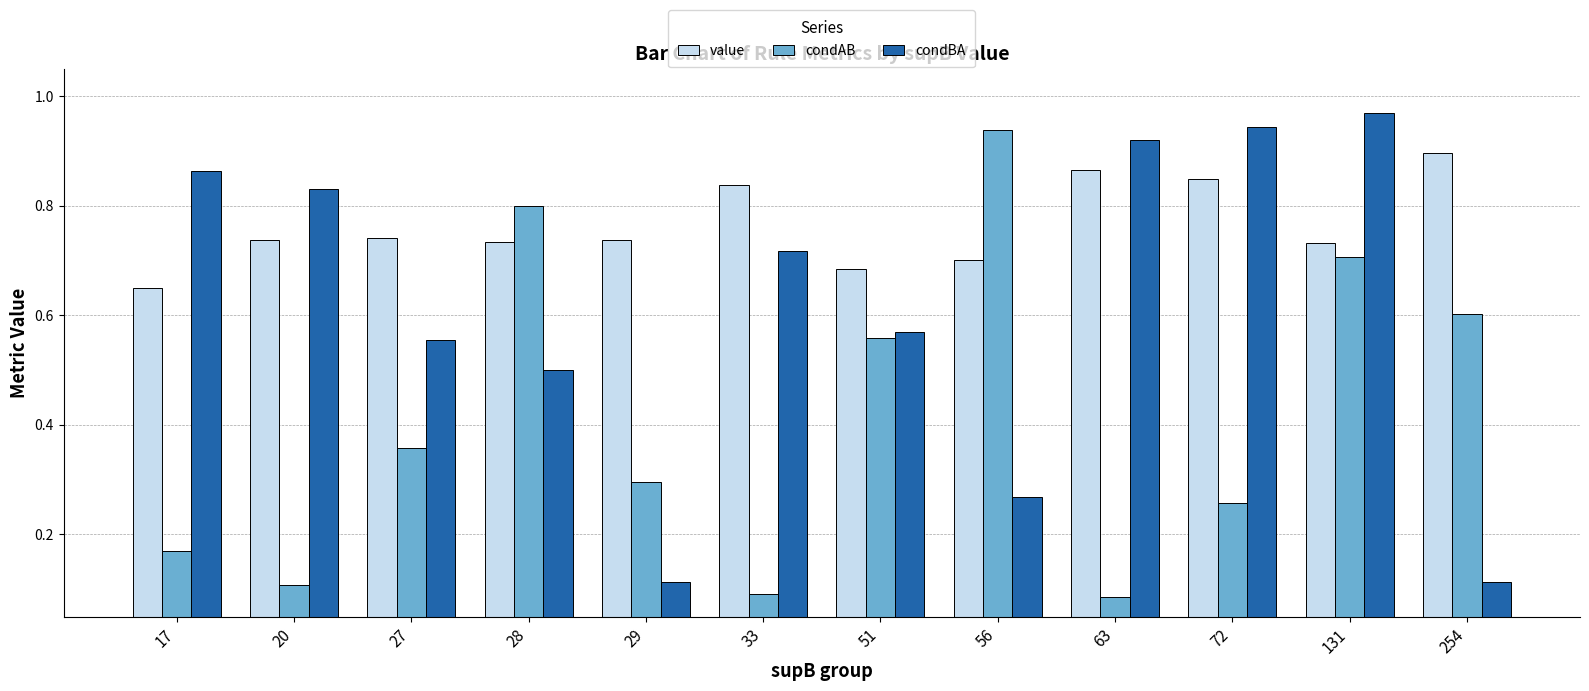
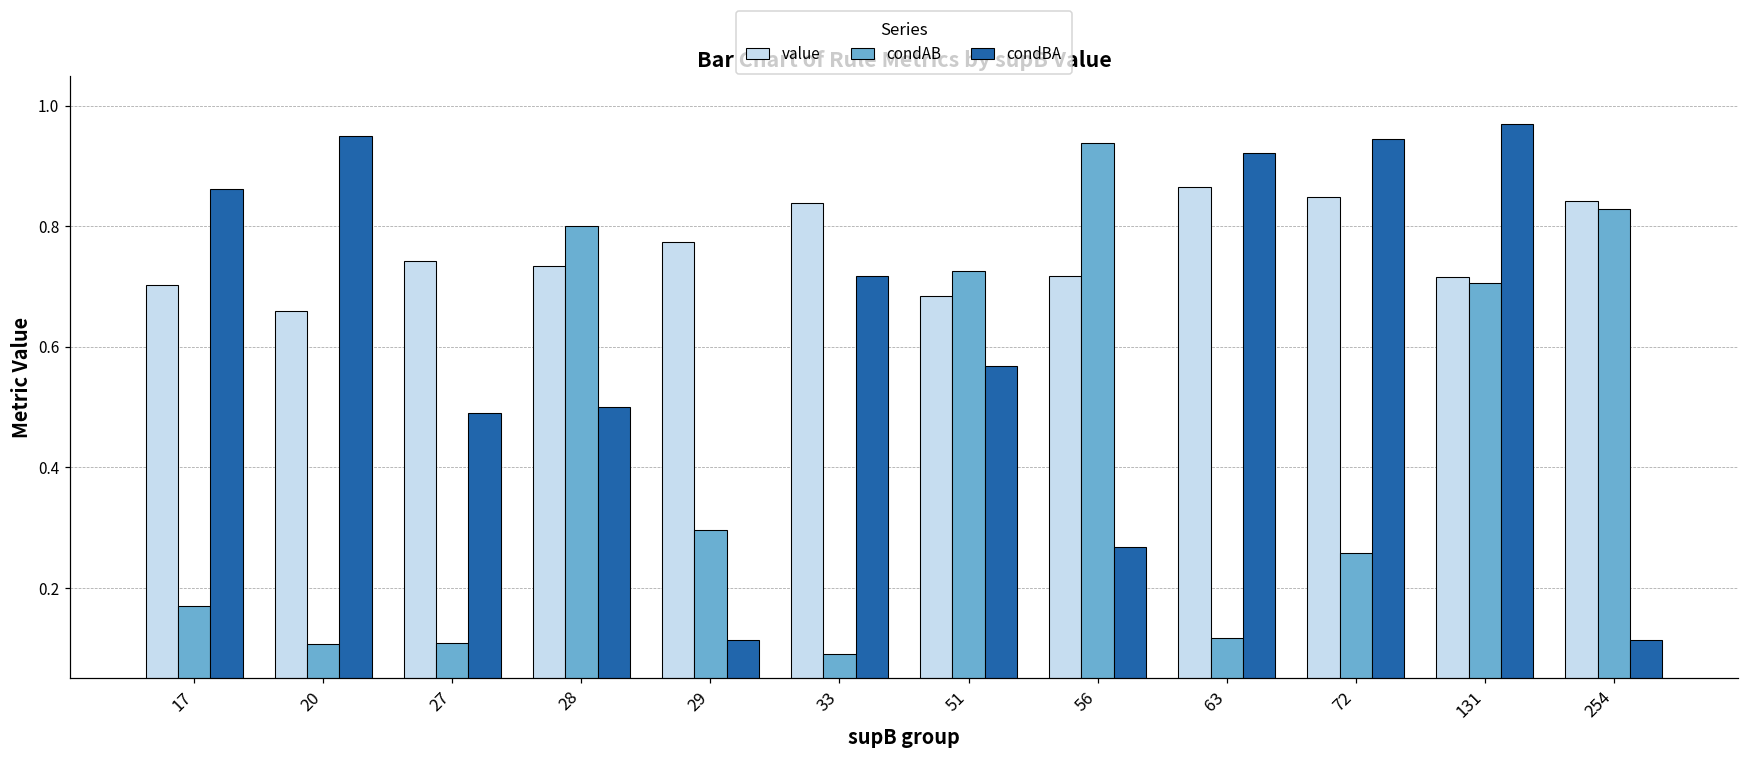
value, 17: 0.65 -> 0.70
value, 20: 0.74 -> 0.66
condBA, 20: 0.83 -> 0.95
condAB, 27: 0.36 -> 0.11
condBA, 27: 0.56 -> 0.49
value, 29: 0.74 -> 0.77
condAB, 51: 0.56 -> 0.73
value, 56: 0.70 -> 0.72
condAB, 63: 0.09 -> 0.12
value, 131: 0.73 -> 0.72
value, 254: 0.90 -> 0.84
condAB, 254: 0.60 -> 0.83
